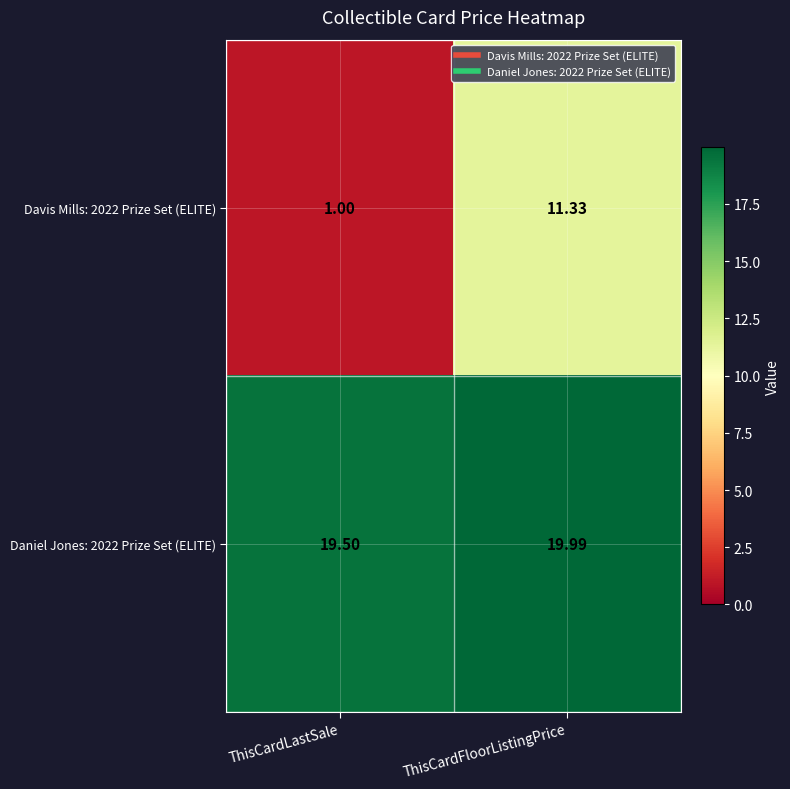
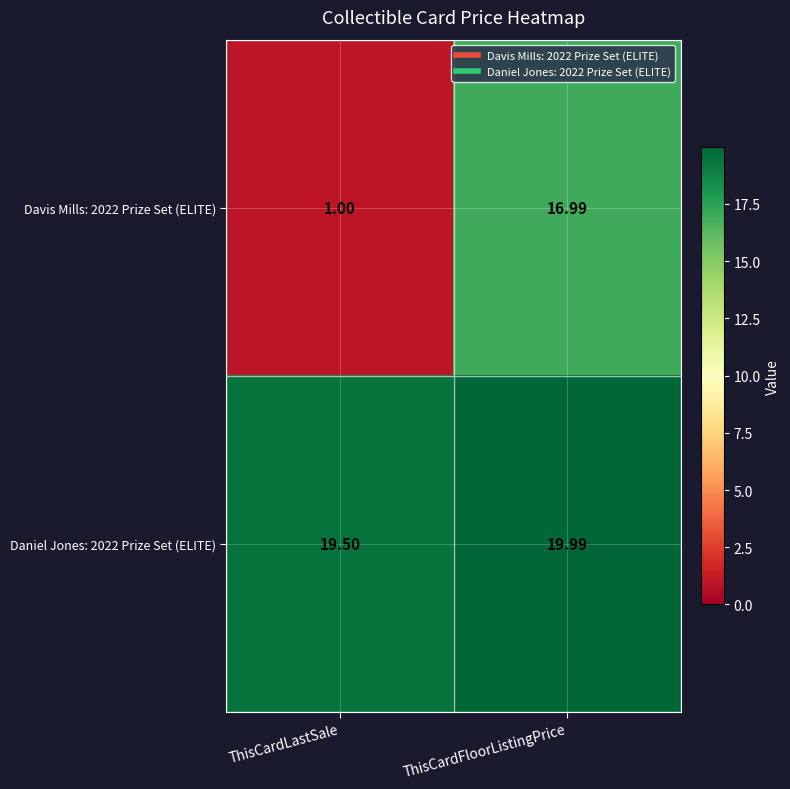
Davis Mills: 2022 Prize Set (ELITE), ThisCardFloorListingPrice: 11.33 -> 16.99
